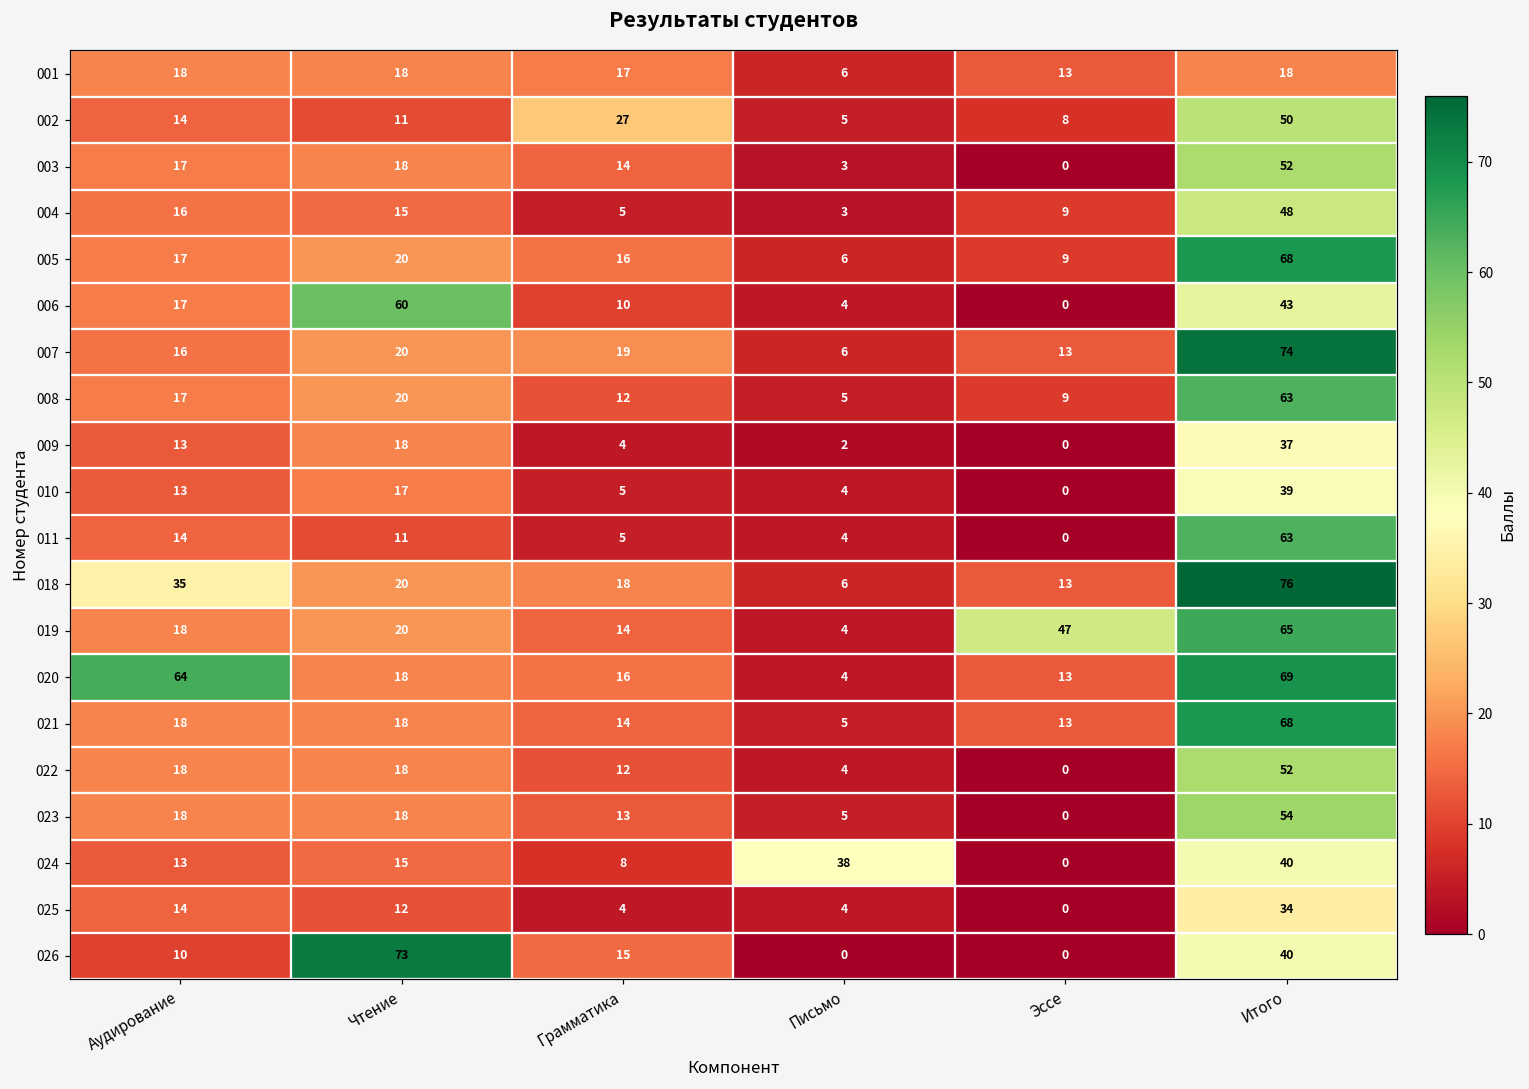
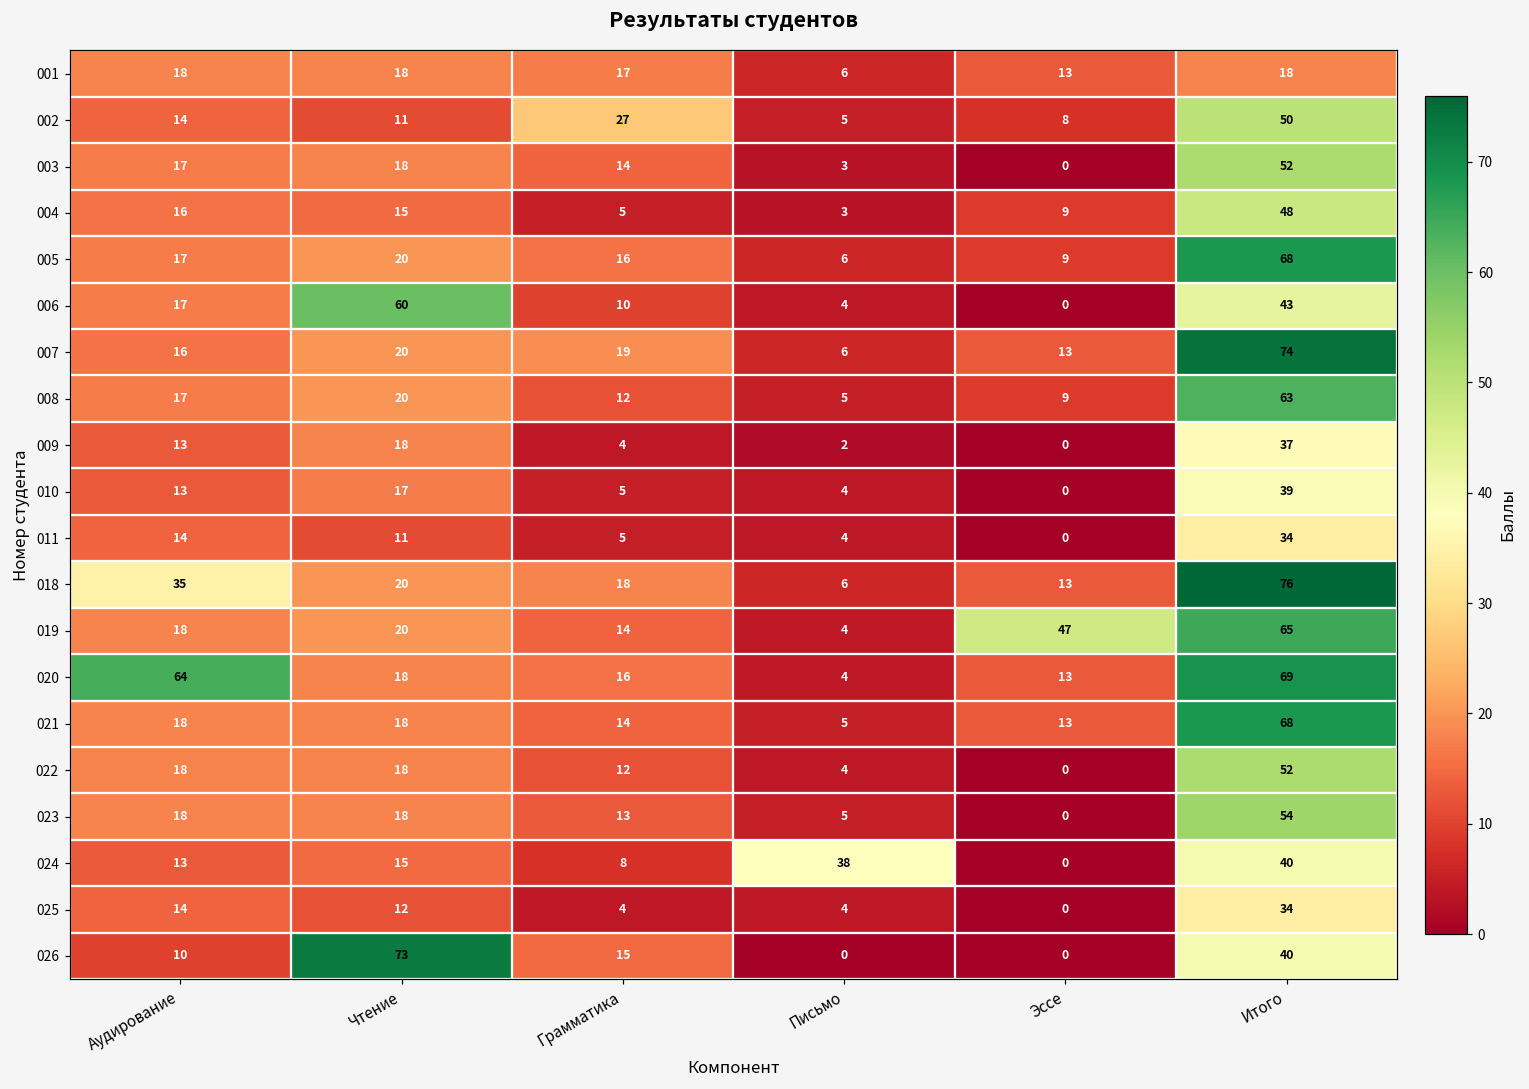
011, Итого: 63 -> 34
